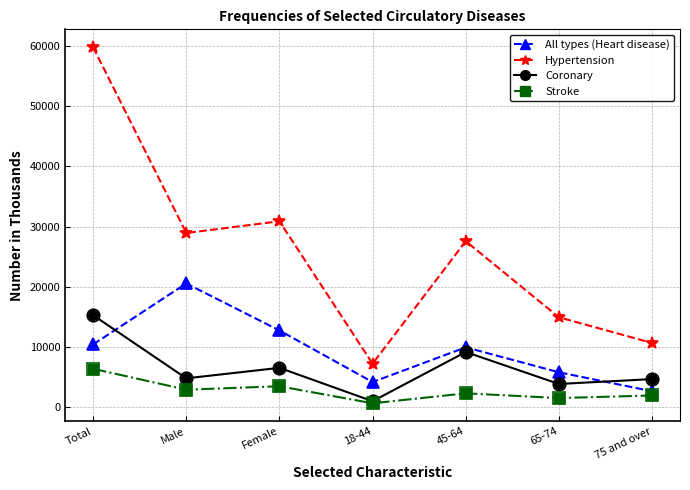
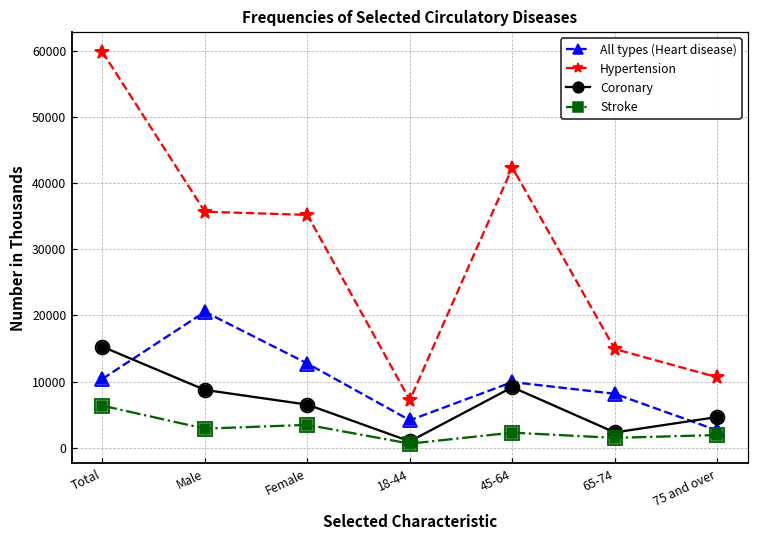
Hypertension, Male: 29000 -> 36000
Coronary, Male: 5000 -> 9000
Hypertension, Female: 31000 -> 35000
Hypertension, 45-64: 28000 -> 42000
All types (Heart disease), 65-74: 6000 -> 8000
Coronary, 65-74: 4000 -> 2000
